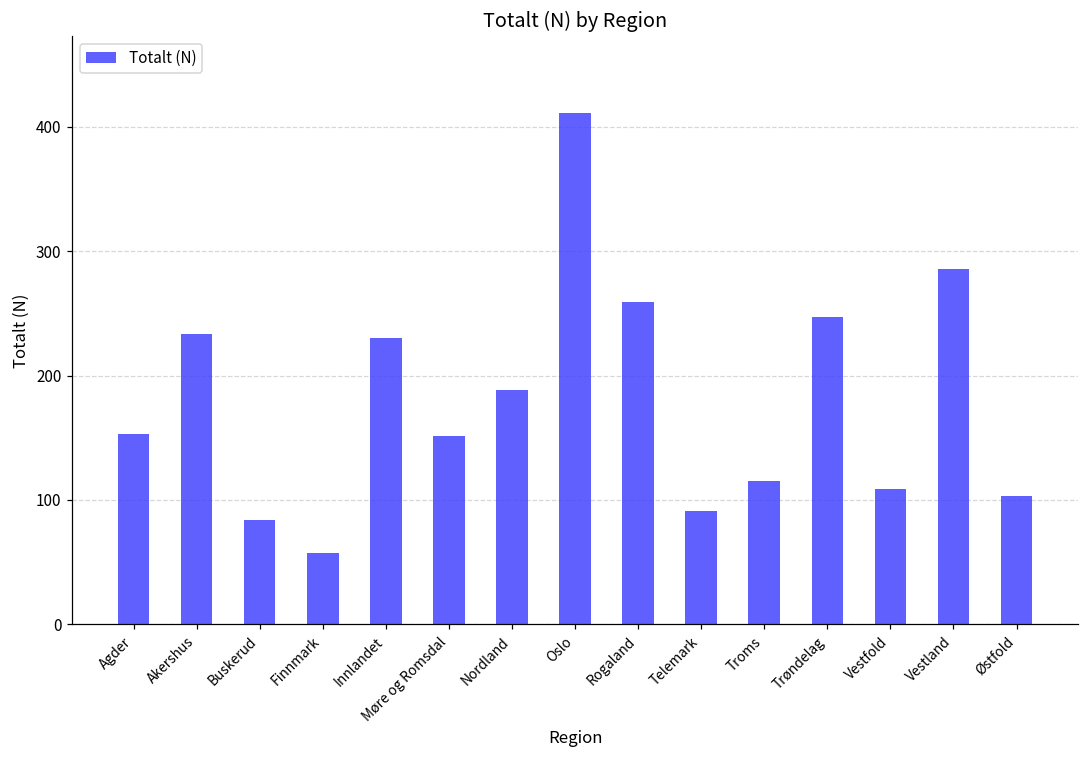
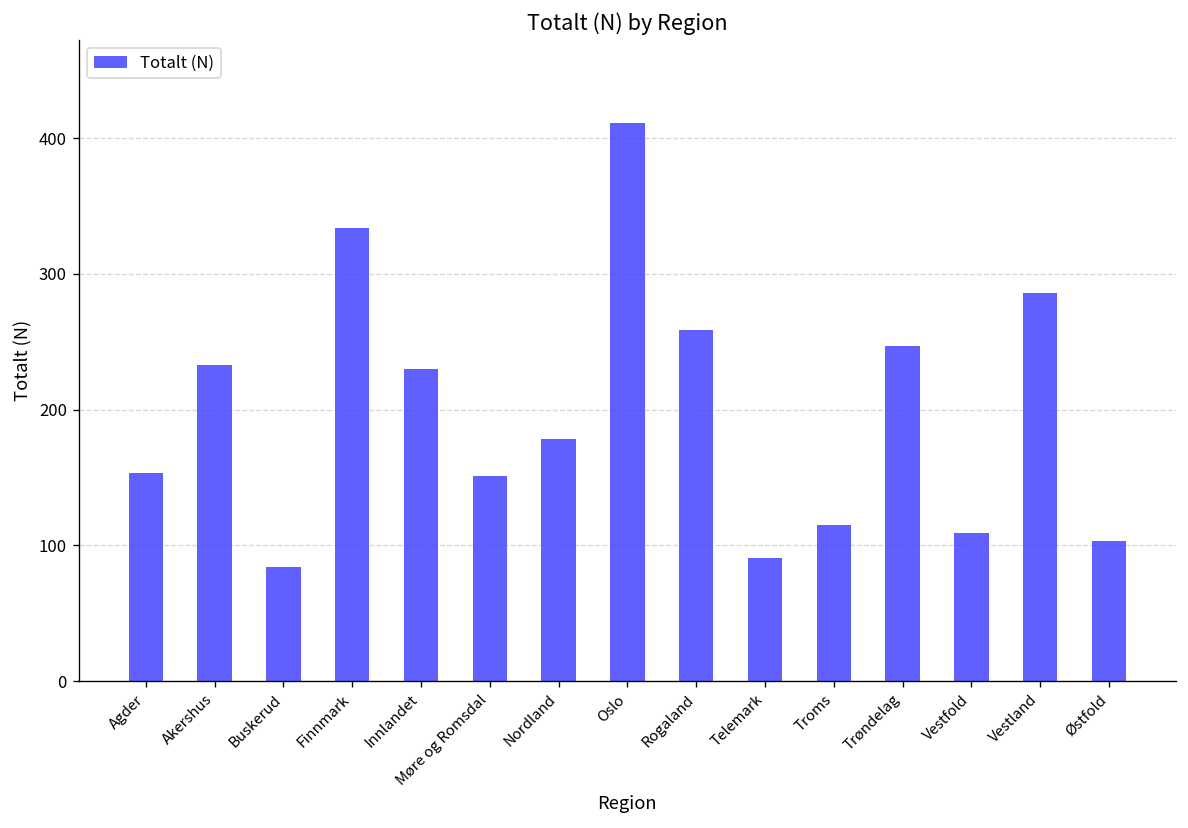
Finnmark: 57 -> 334
Nordland: 188 -> 178
